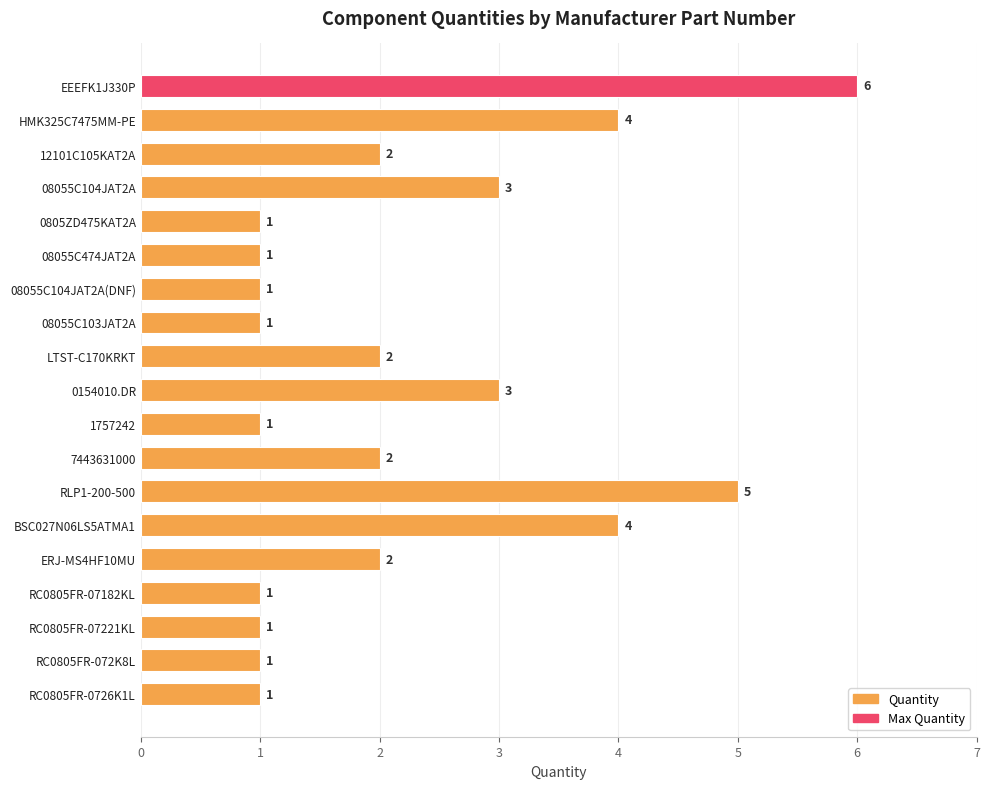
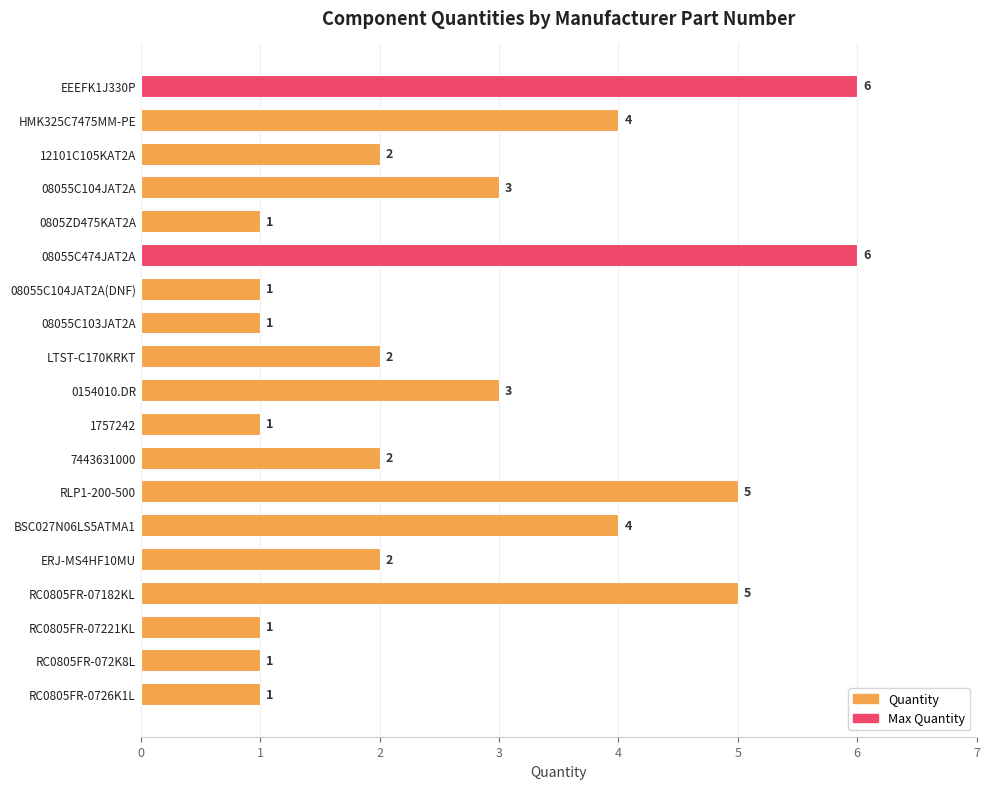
08055C474JAT2A: 1 -> 6
RC0805FR-07182KL: 1 -> 5
